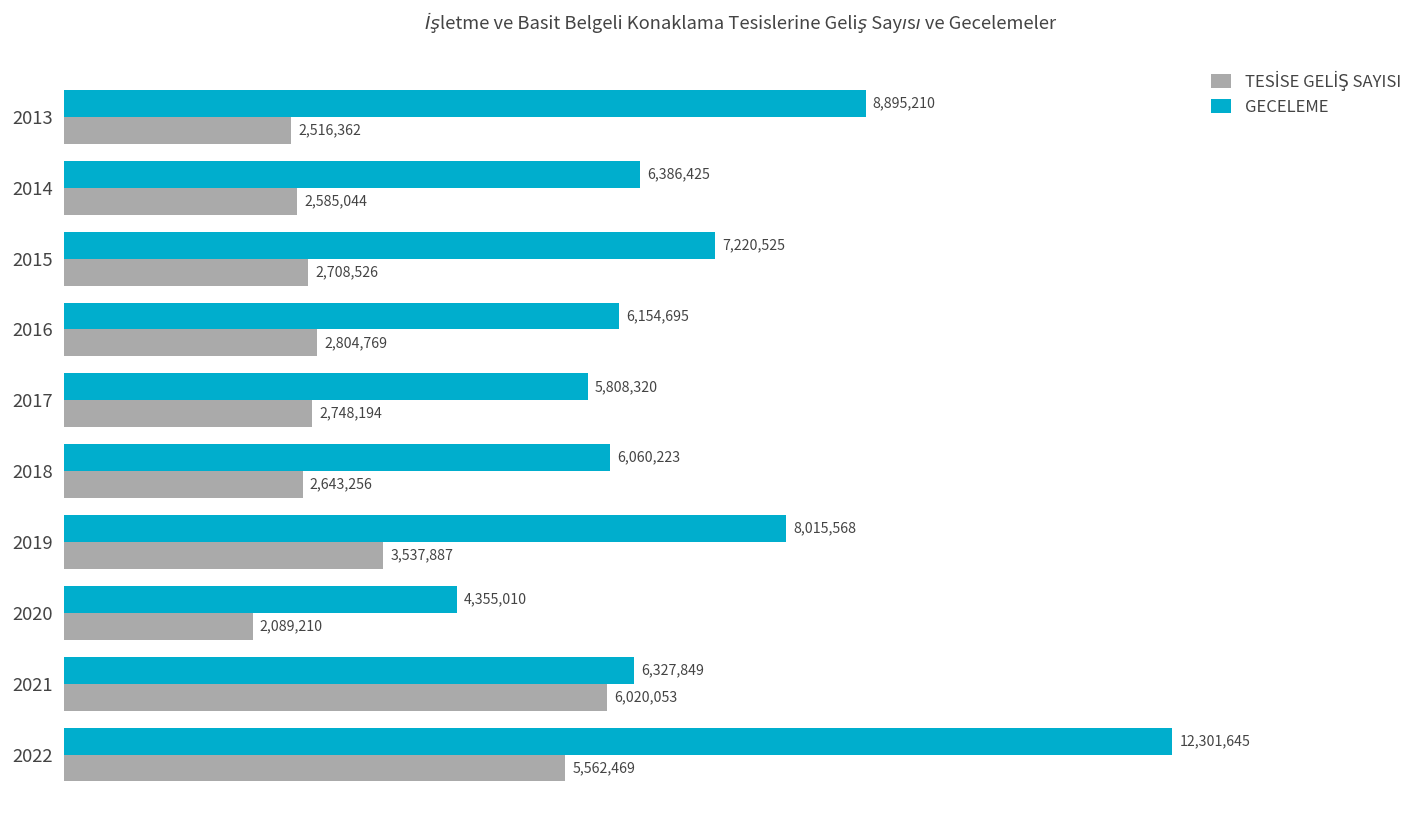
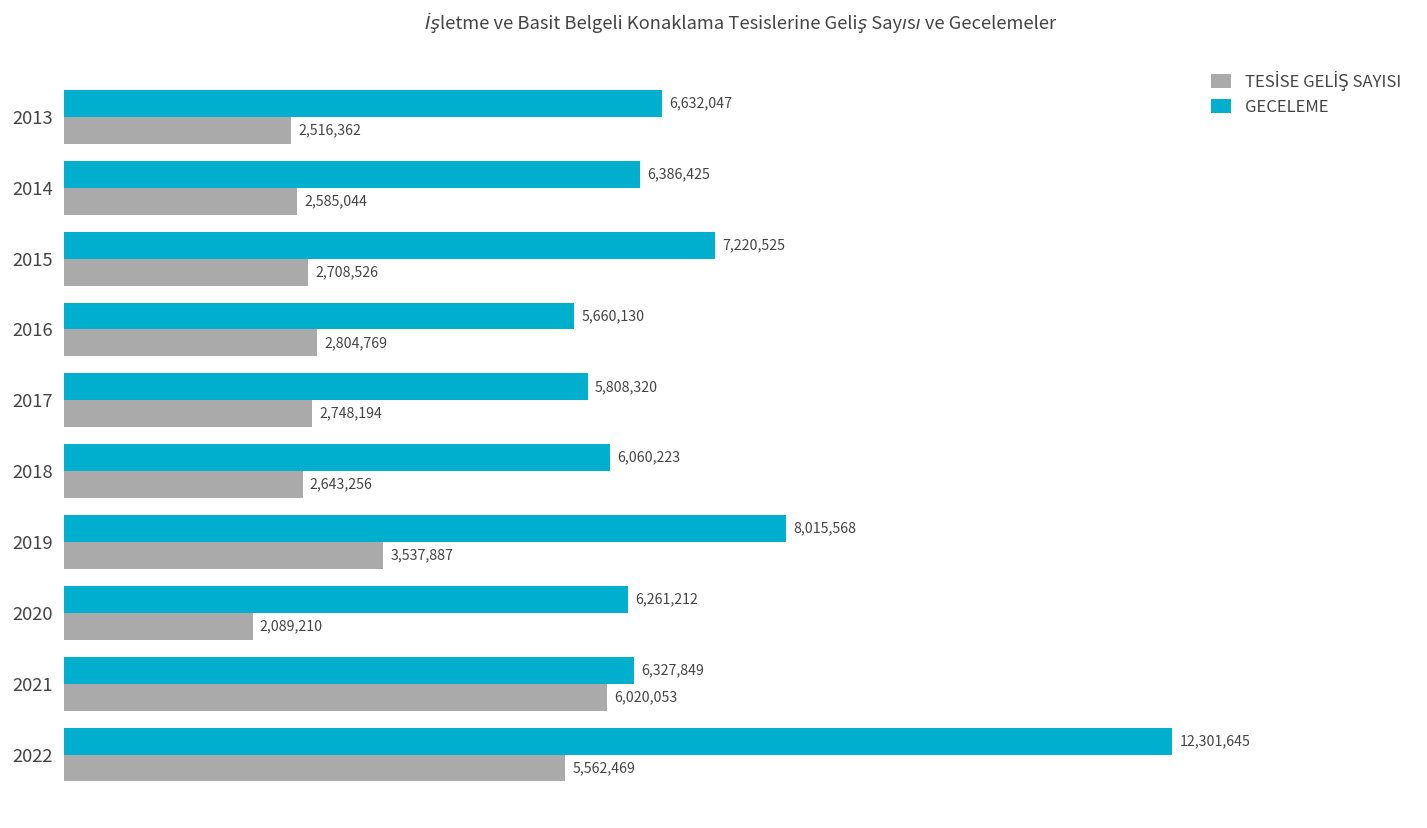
GECELEME, 2013: 8,895,210 -> 6,632,047
GECELEME, 2016: 6,154,695 -> 5,660,130
GECELEME, 2020: 4,355,010 -> 6,261,212
